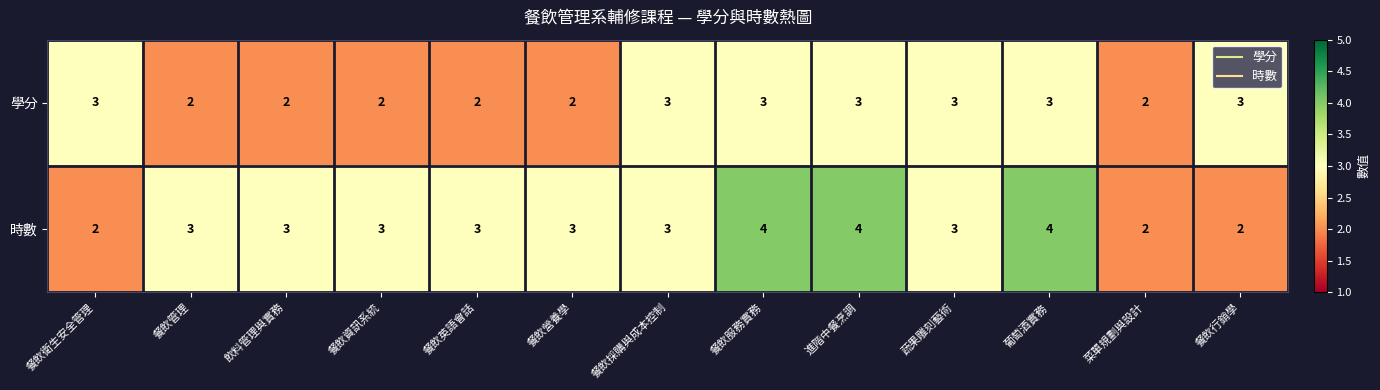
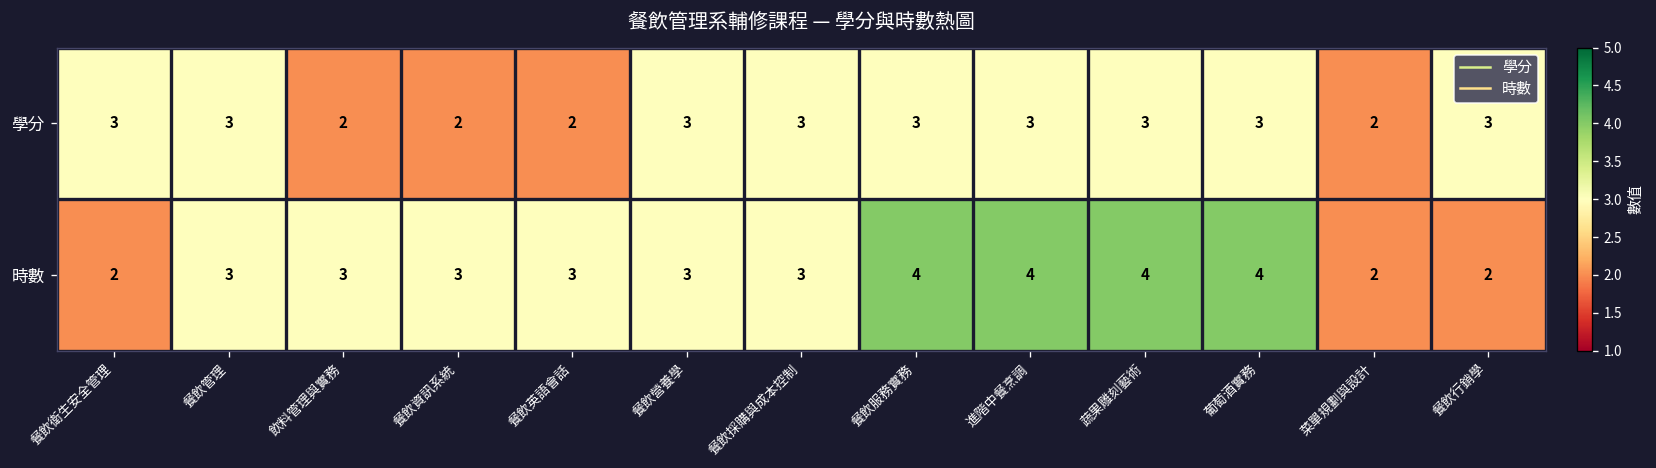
學分, 餐飲管理: 2 -> 3
學分, 餐飲營養學: 2 -> 3
時數, 蔬果雕刻藝術: 3 -> 4
